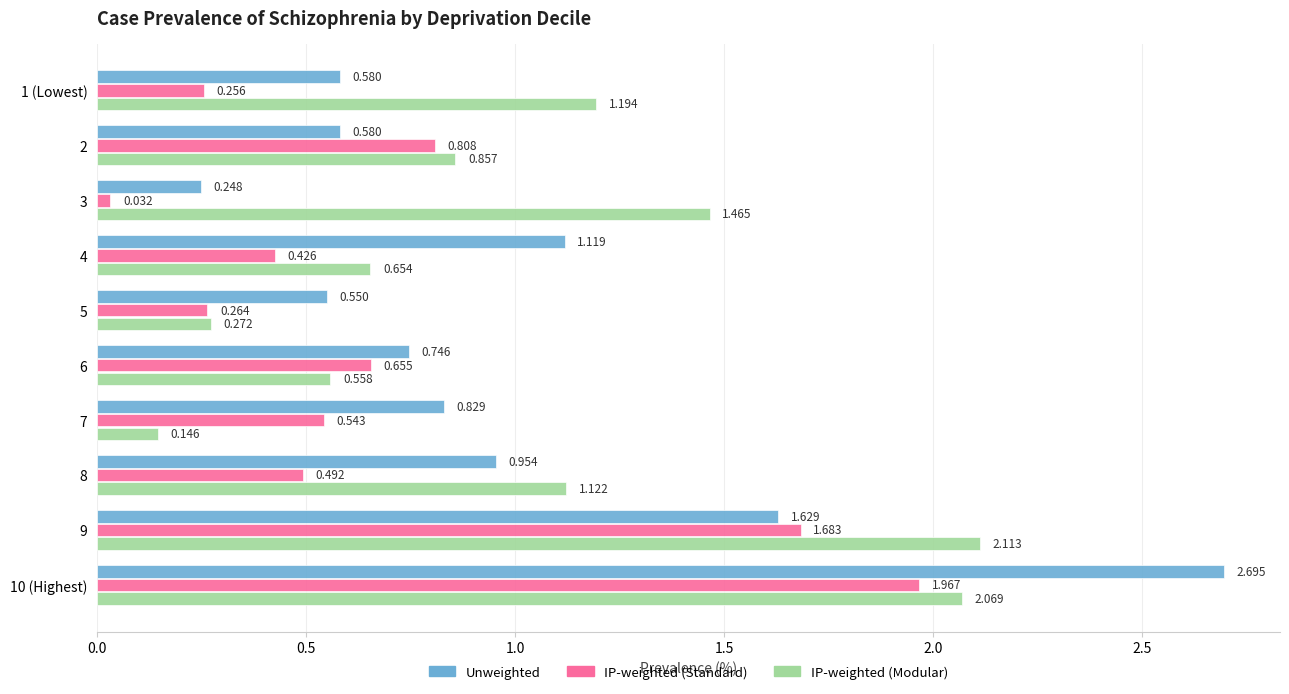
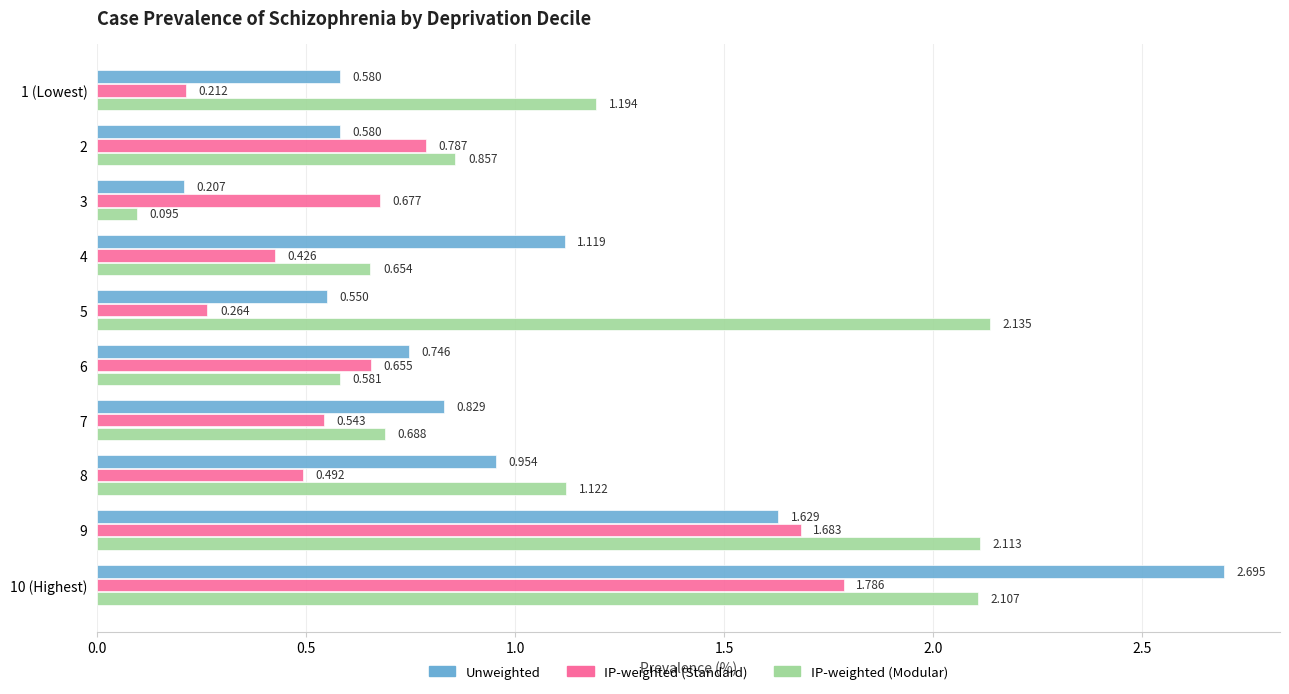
IP-weighted (Standard), 1 (Lowest): 0.256 -> 0.212
IP-weighted (Standard), 2: 0.808 -> 0.787
Unweighted, 3: 0.248 -> 0.207
IP-weighted (Standard), 3: 0.032 -> 0.677
IP-weighted (Modular), 3: 1.465 -> 0.095
IP-weighted (Modular), 5: 0.272 -> 2.135
IP-weighted (Modular), 6: 0.558 -> 0.581
IP-weighted (Modular), 7: 0.146 -> 0.688
IP-weighted (Standard), 10 (Highest): 1.967 -> 1.786
IP-weighted (Modular), 10 (Highest): 2.069 -> 2.107
